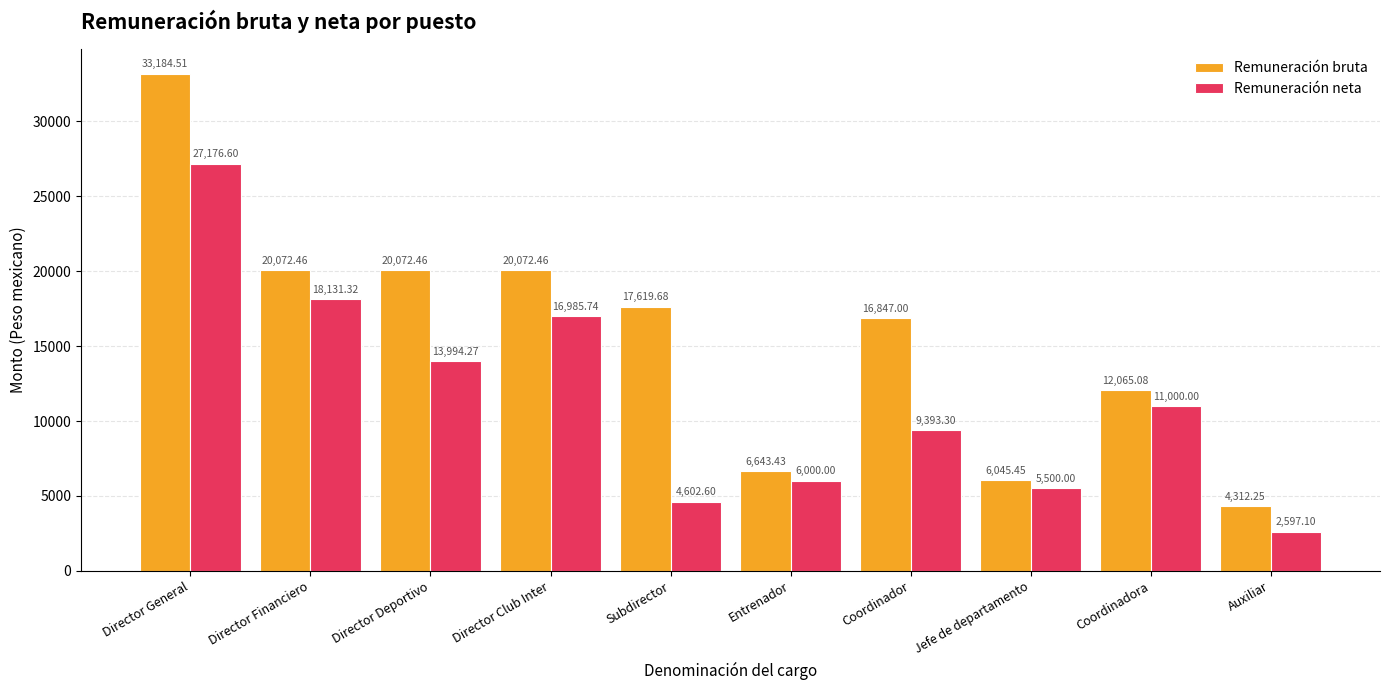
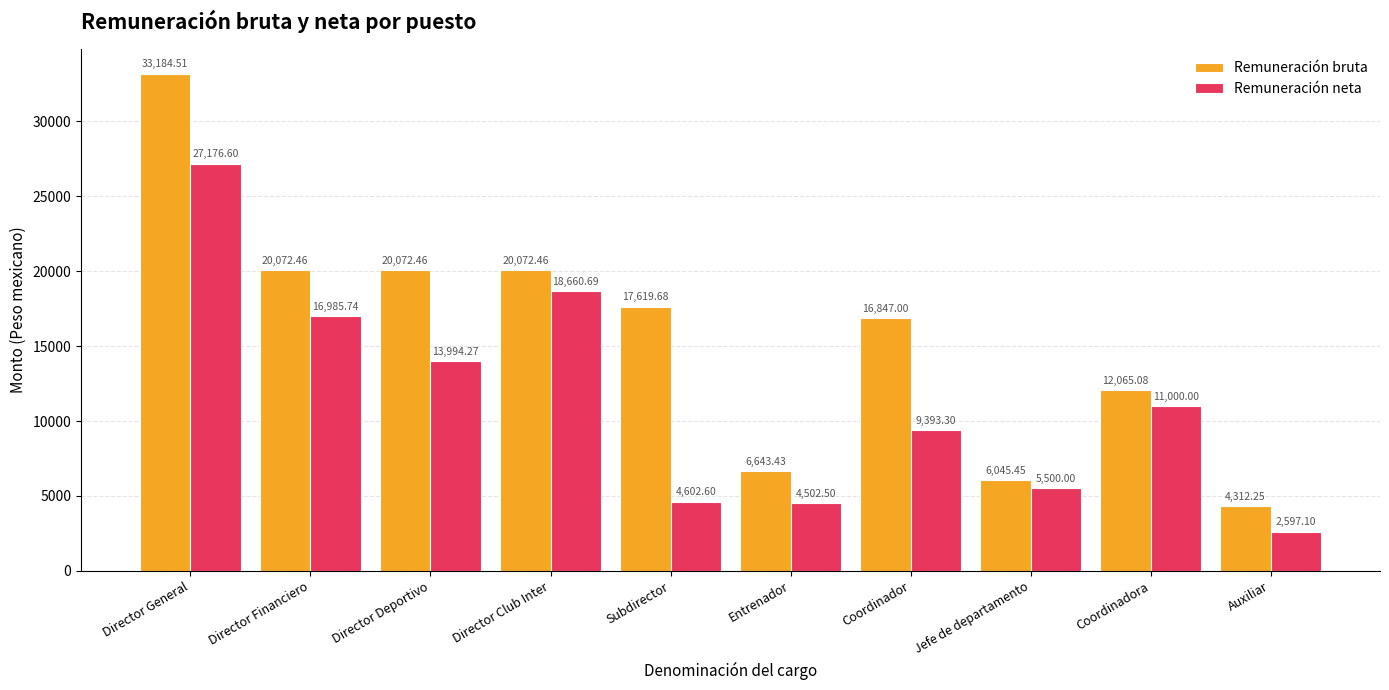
Remuneración neta, Director Financiero: 18,131.32 -> 16,985.74
Remuneración neta, Director Club Inter: 16,985.74 -> 18,660.69
Remuneración neta, Entrenador: 6,000.00 -> 4,502.50
